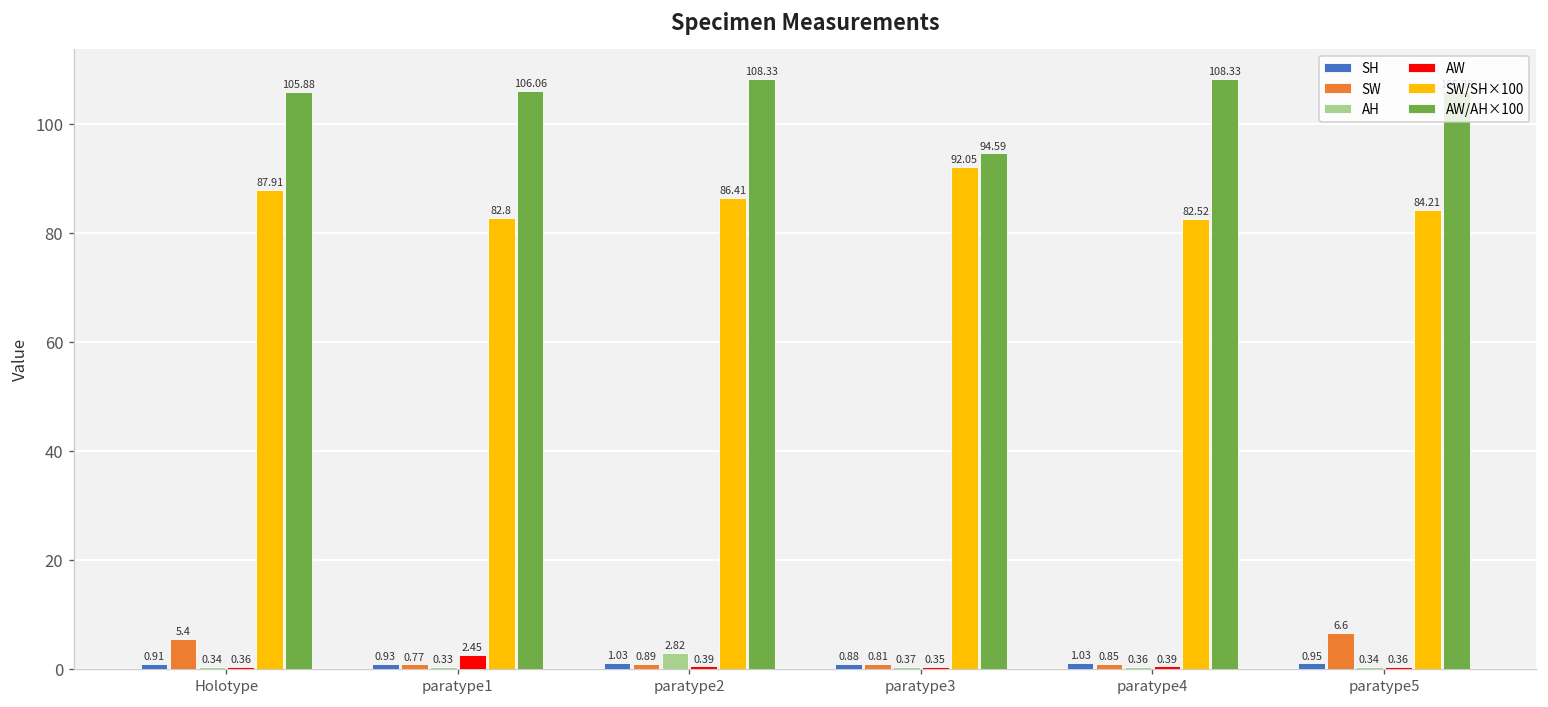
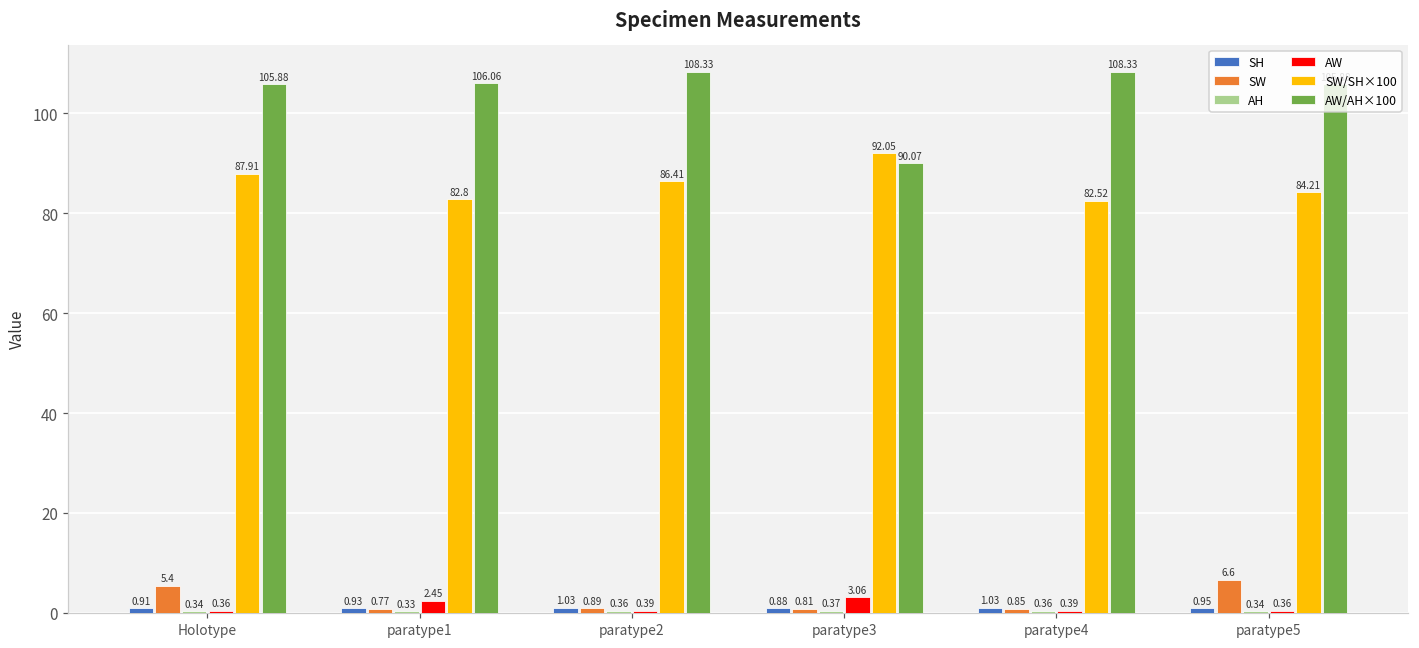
AH, paratype2: 2.82 -> 0.36
AW, paratype3: 0.35 -> 3.06
AW/AH×100, paratype3: 94.59 -> 90.07
